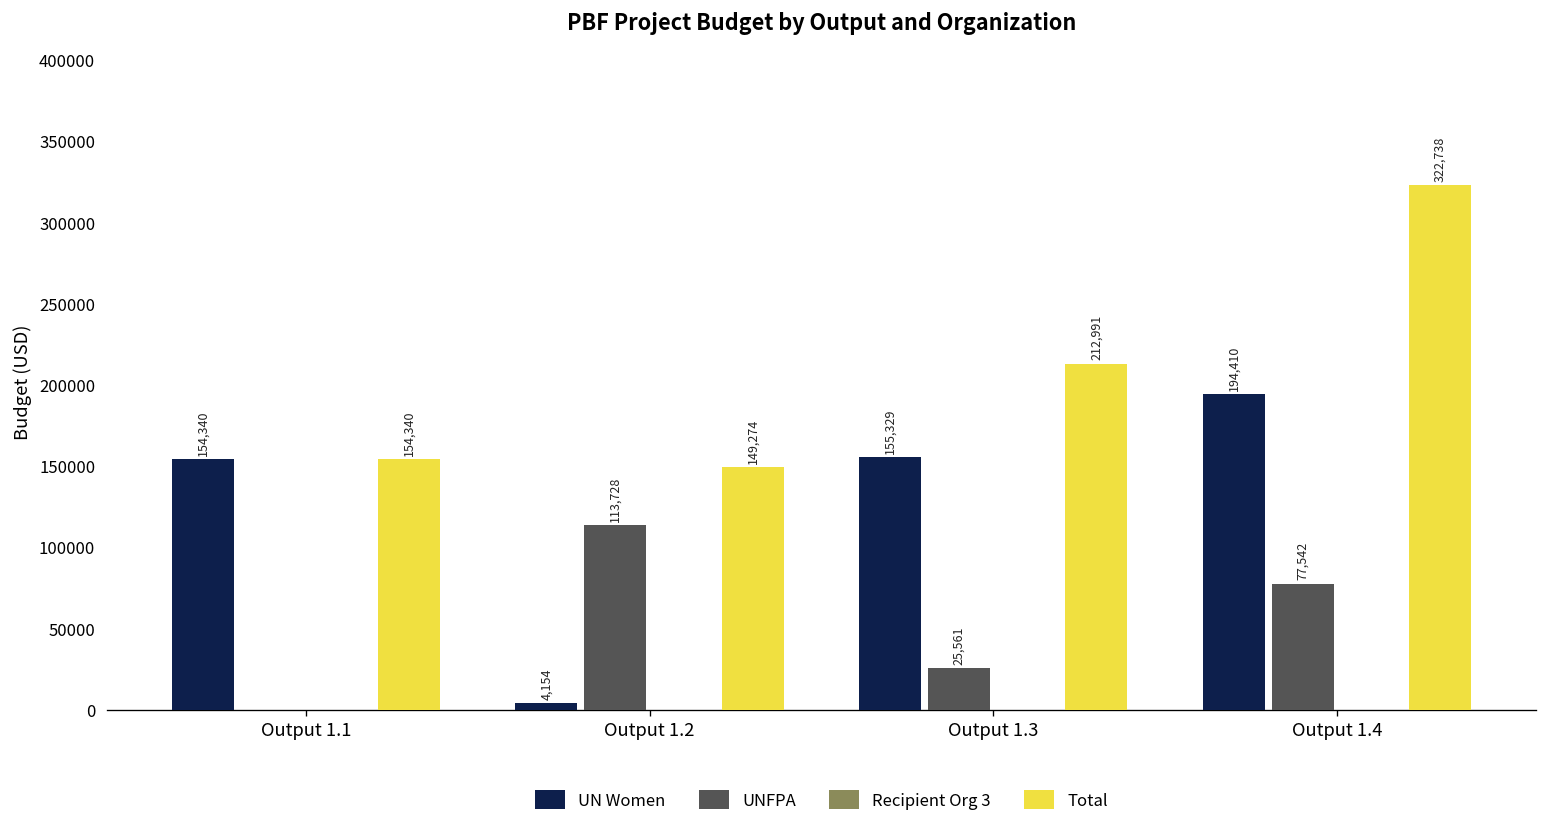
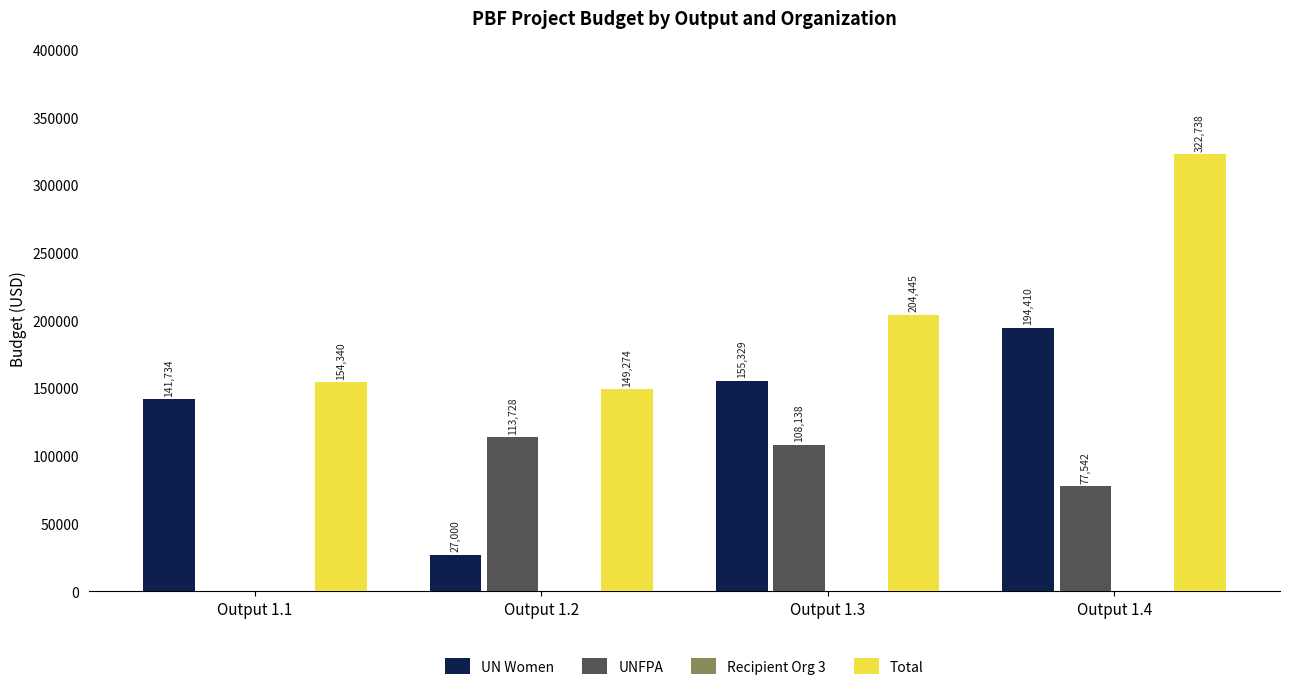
UN Women, Output 1.1: 154,340 -> 141,734
UN Women, Output 1.2: 4,154 -> 27,000
UNFPA, Output 1.3: 25,561 -> 108,138
Total, Output 1.3: 212,991 -> 204,445
